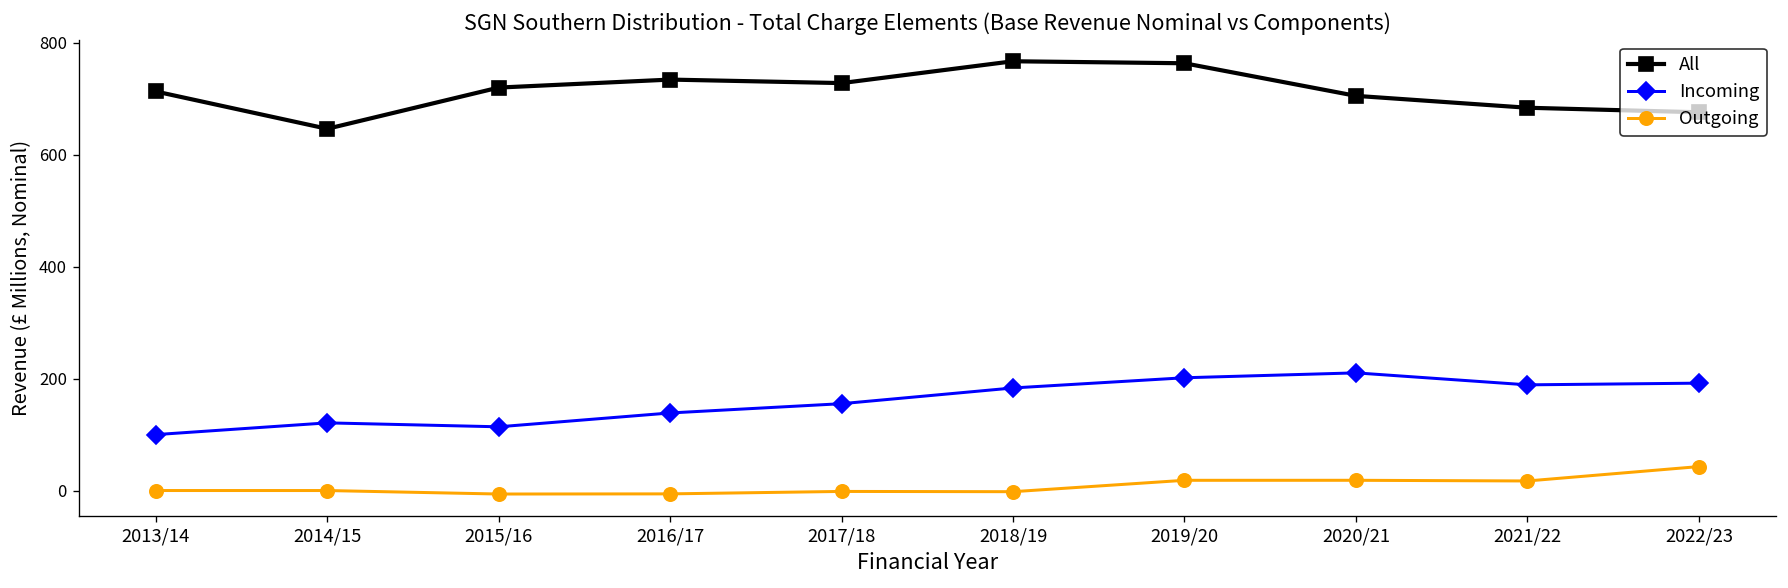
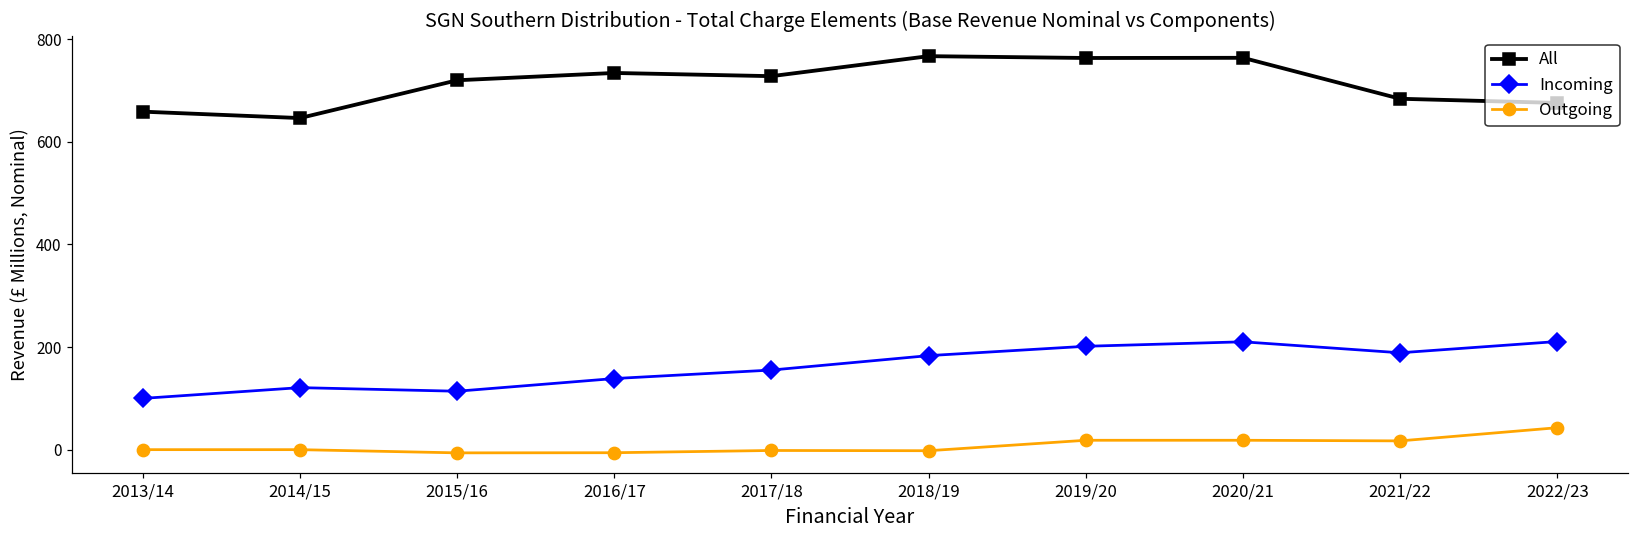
All, 2013/14: 710 -> 660
All, 2020/21: 700 -> 760
Incoming, 2022/23: 190 -> 210
